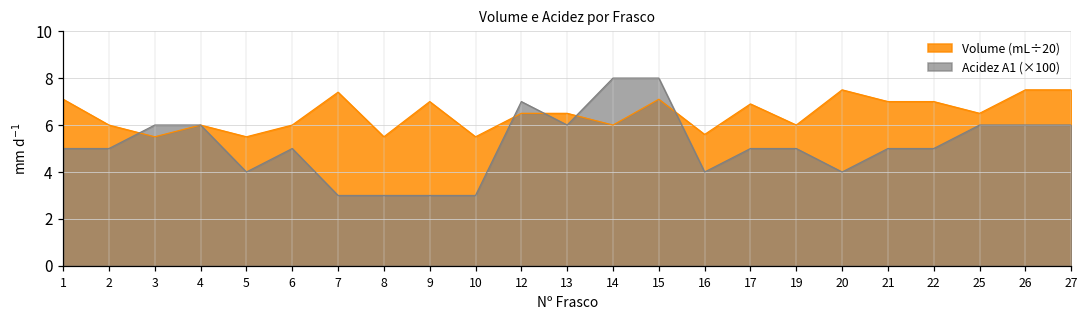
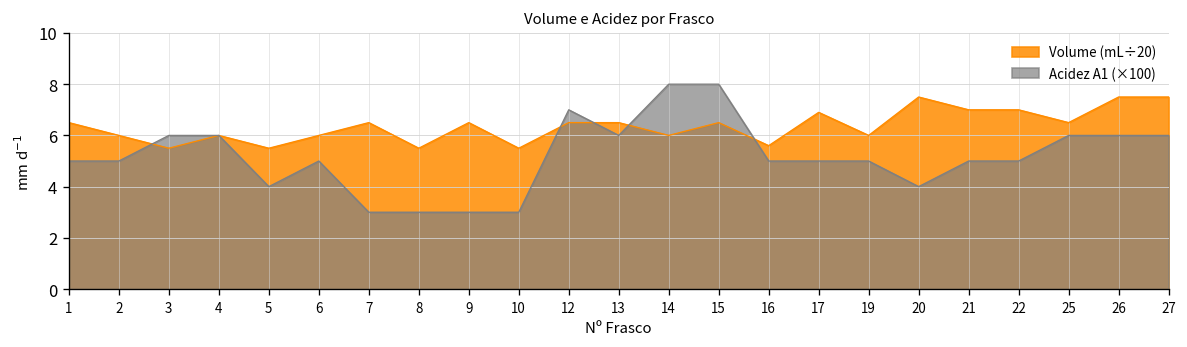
Volume (mL÷20), 1: 7.1 -> 6.5
Volume (mL÷20), 7: 7.4 -> 6.5
Volume (mL÷20), 9: 7.0 -> 6.5
Volume (mL÷20), 15: 7.1 -> 6.5
Acidez A1 (×100), 16: 4.0 -> 5.0
